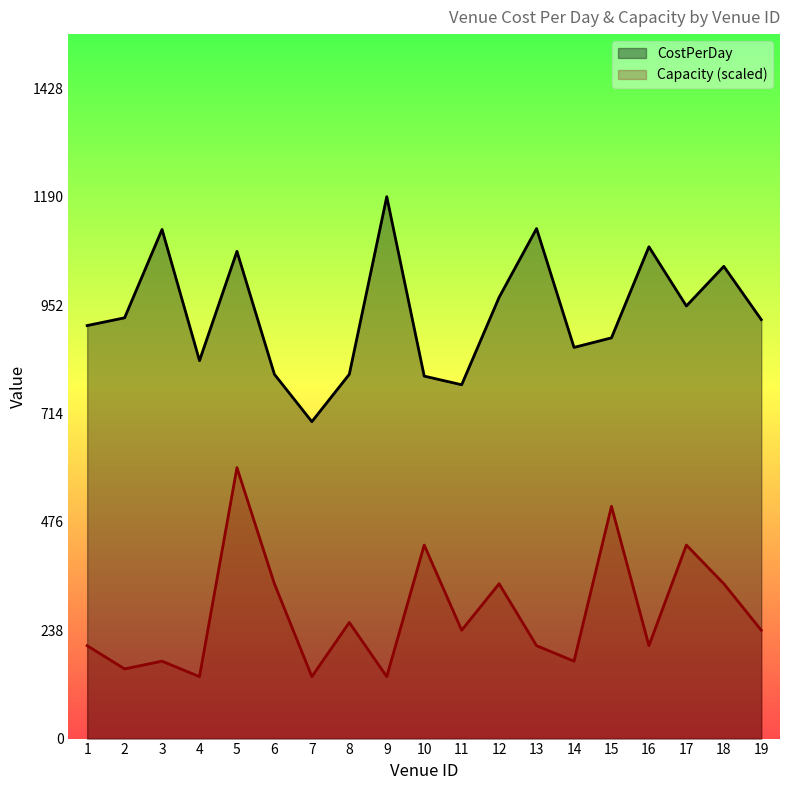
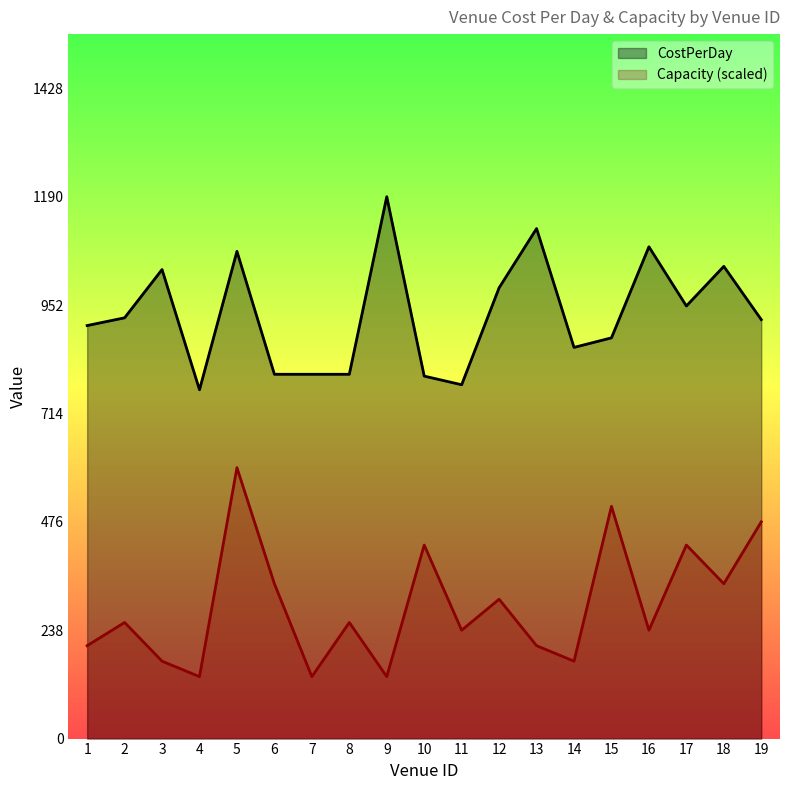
Capacity (scaled), 2: 150 -> 260
CostPerDay, 3: 1120 -> 1030
CostPerDay, 4: 830 -> 770
CostPerDay, 7: 700 -> 800
CostPerDay, 12: 970 -> 990
Capacity (scaled), 12: 340 -> 310
Capacity (scaled), 16: 200 -> 240
Capacity (scaled), 19: 240 -> 480
